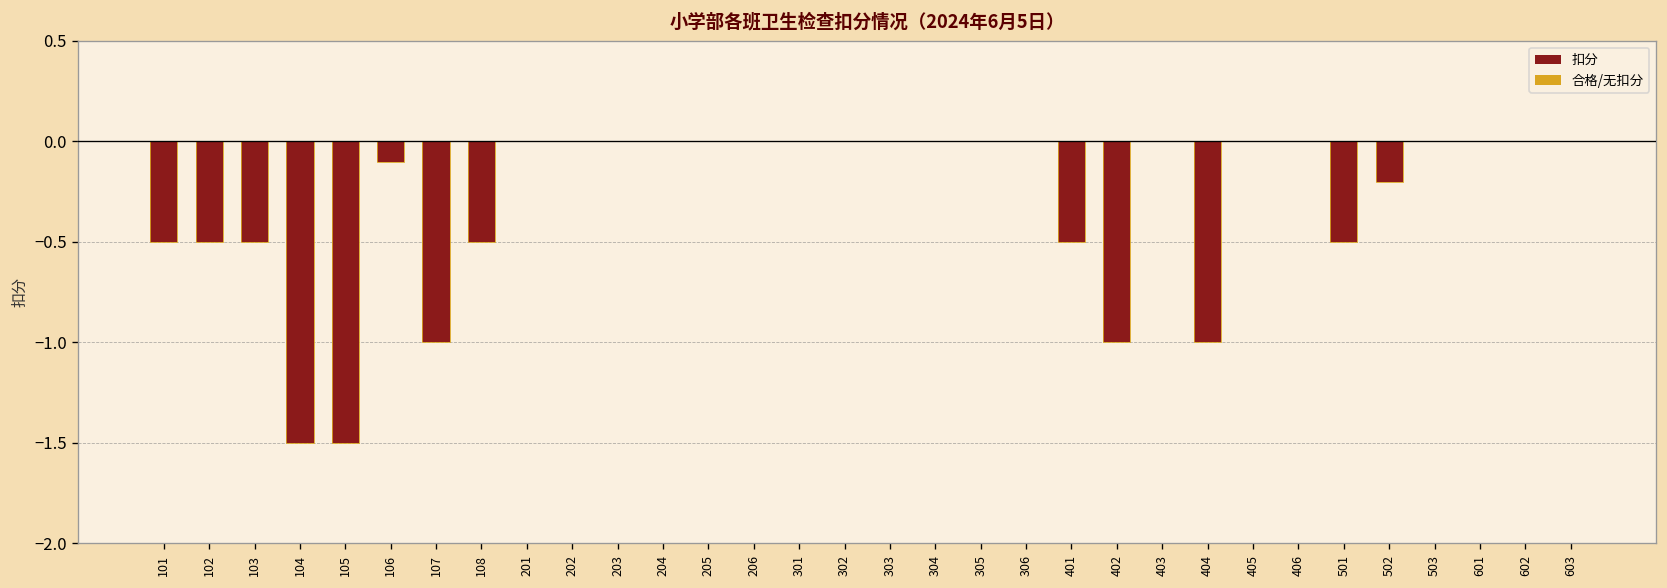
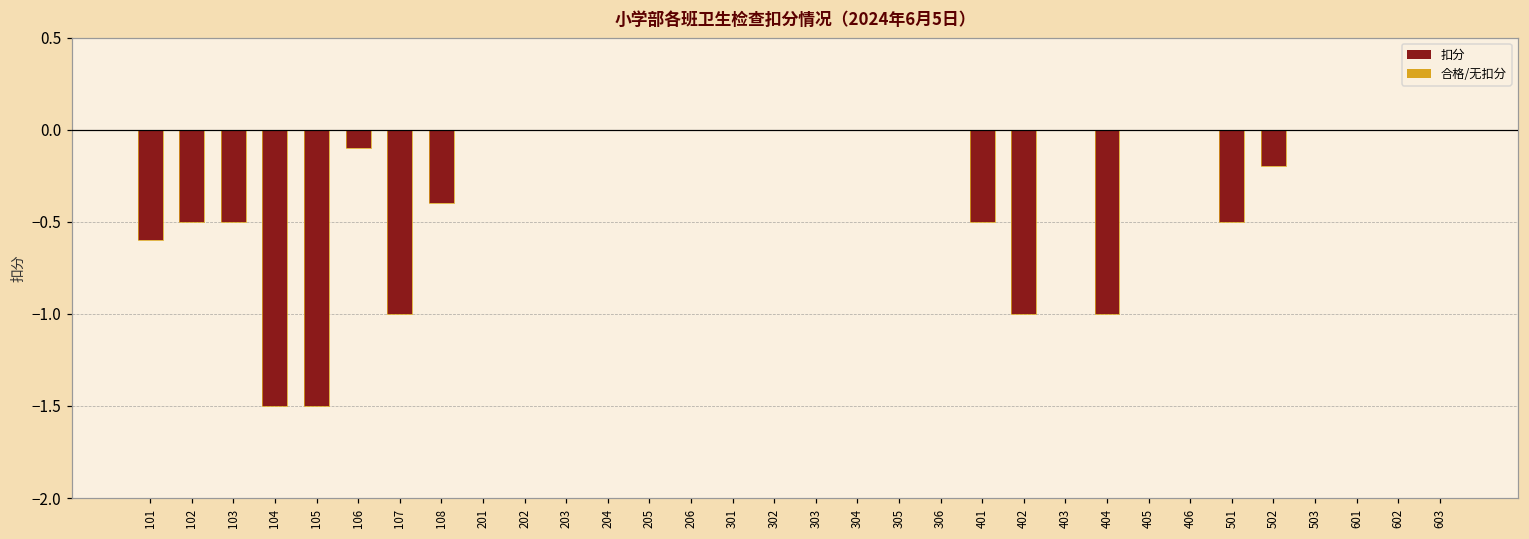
扣分, 101: -0.5 -> -0.6
扣分, 108: -0.5 -> -0.4
